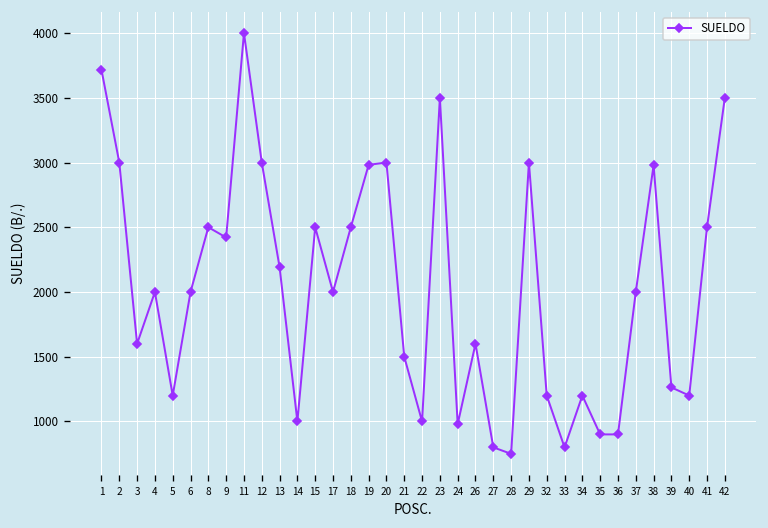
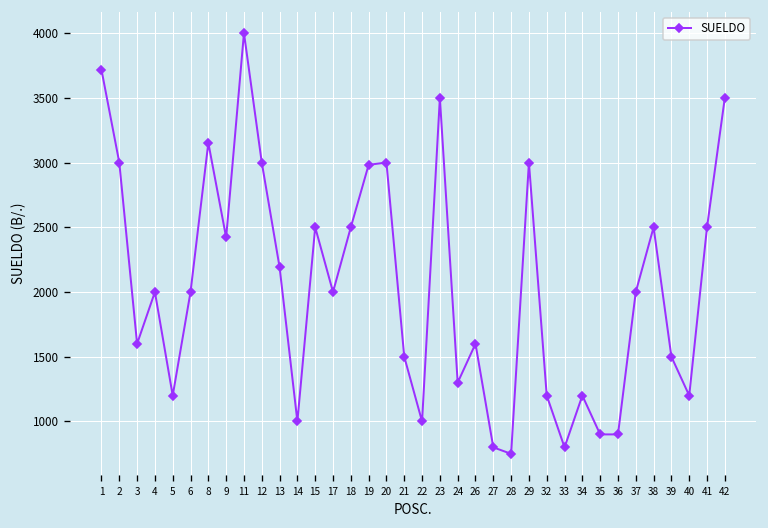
8: 2500 -> 3150
24: 980 -> 1300
38: 2980 -> 2500
39: 1260 -> 1500
